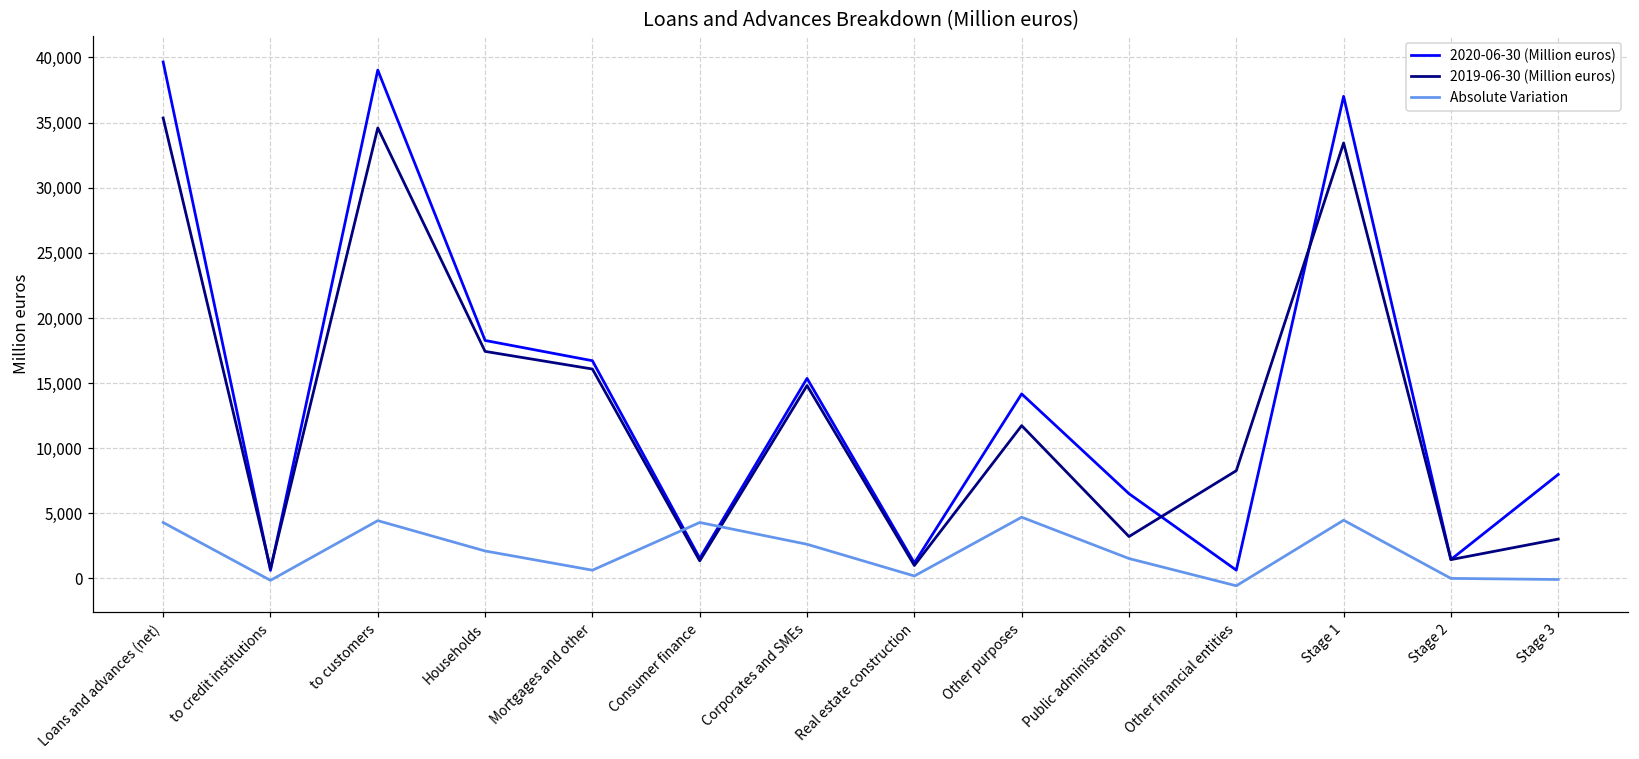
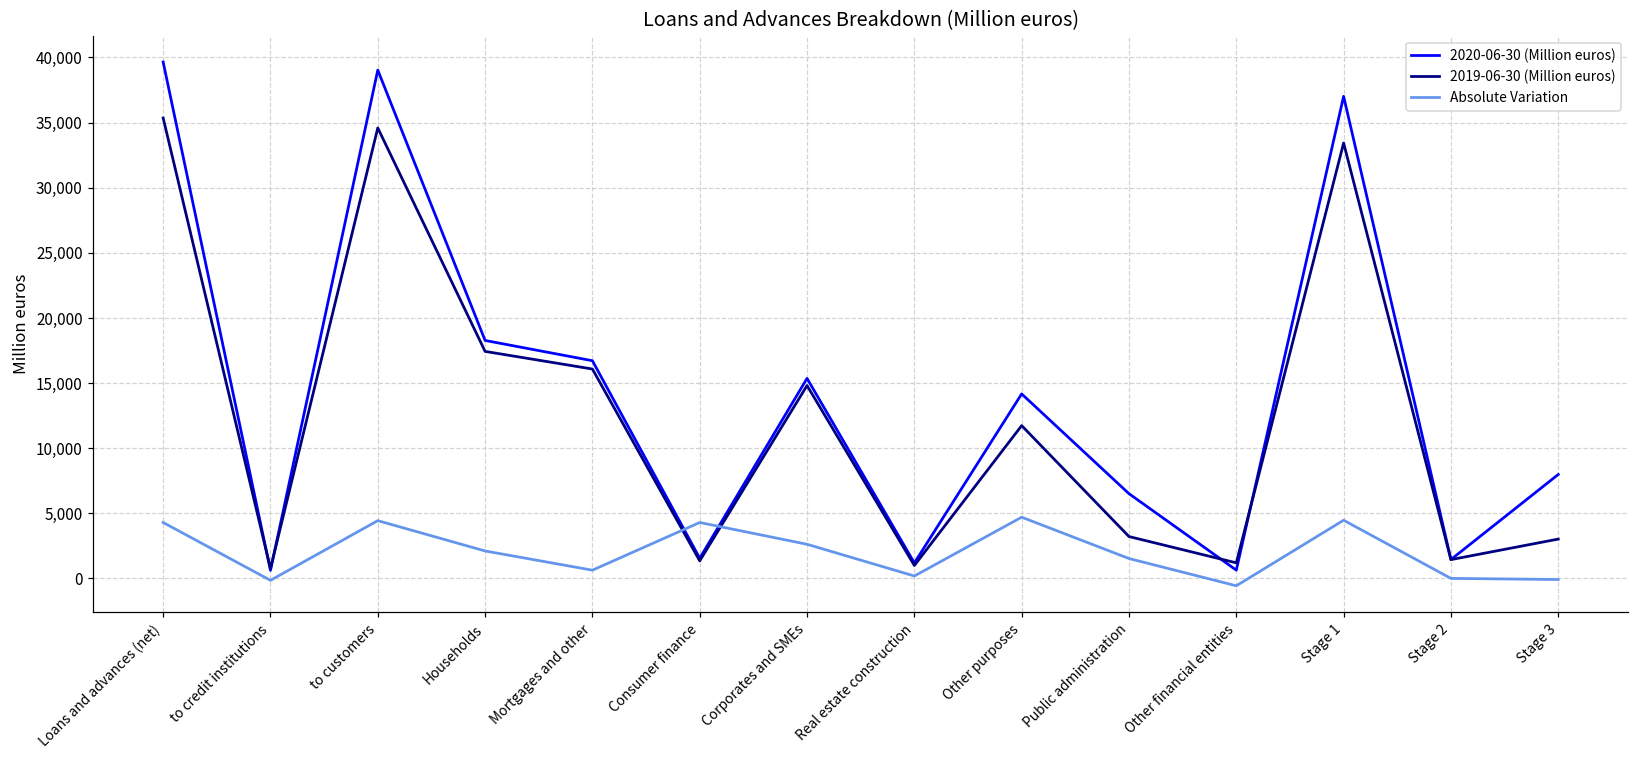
2019-06-30 (Million euros), Other financial entities: 8,300 -> 1,200
